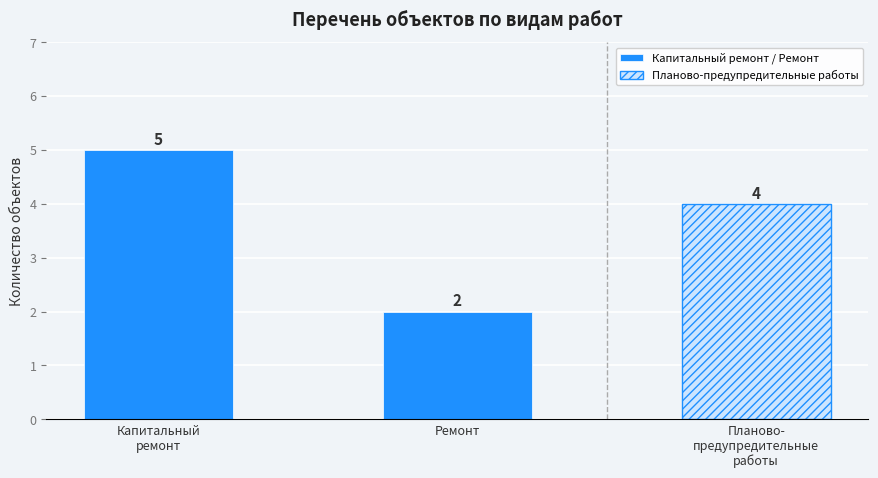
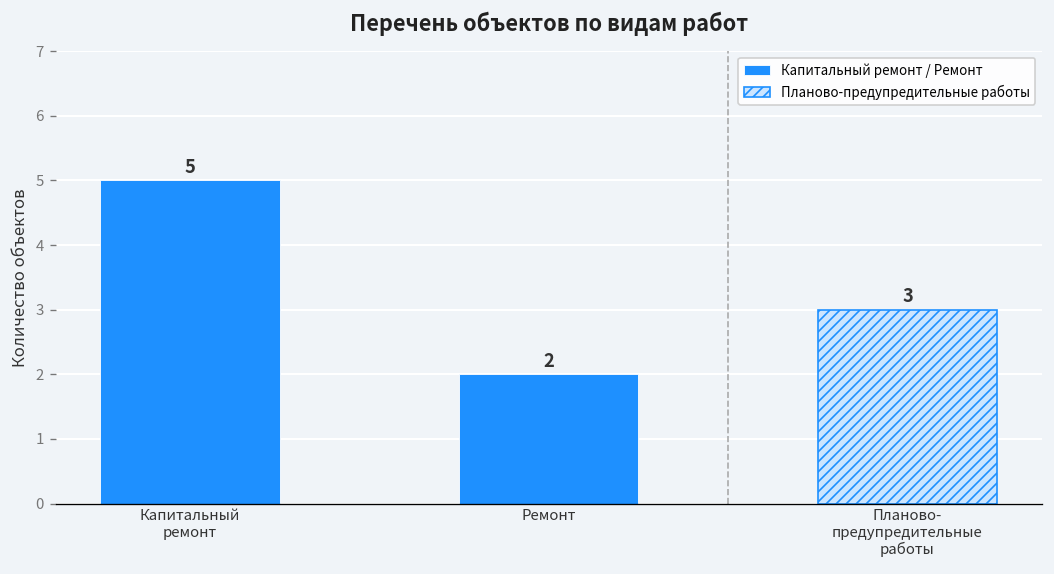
Планово-предупредительные работы, Планово- предупредительные работы: 4 -> 3
